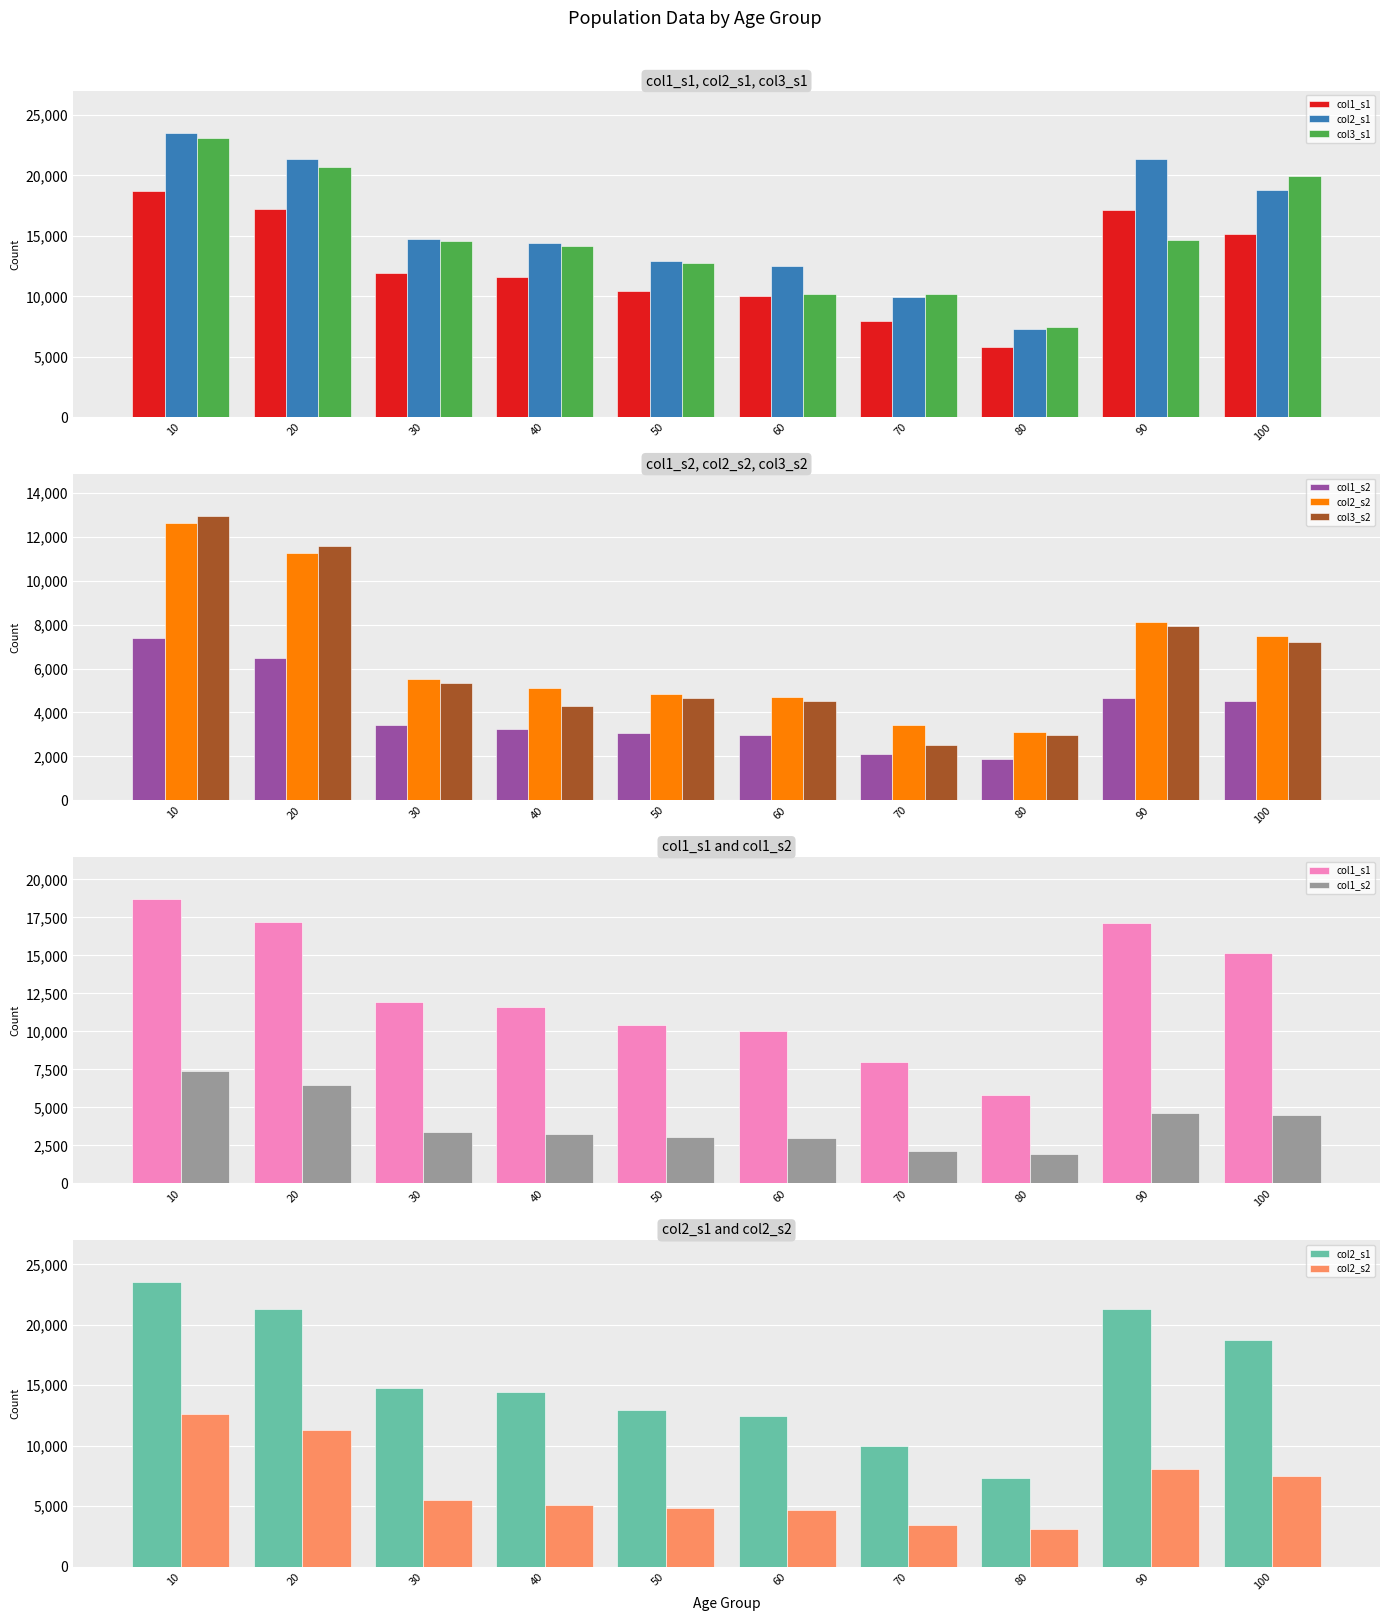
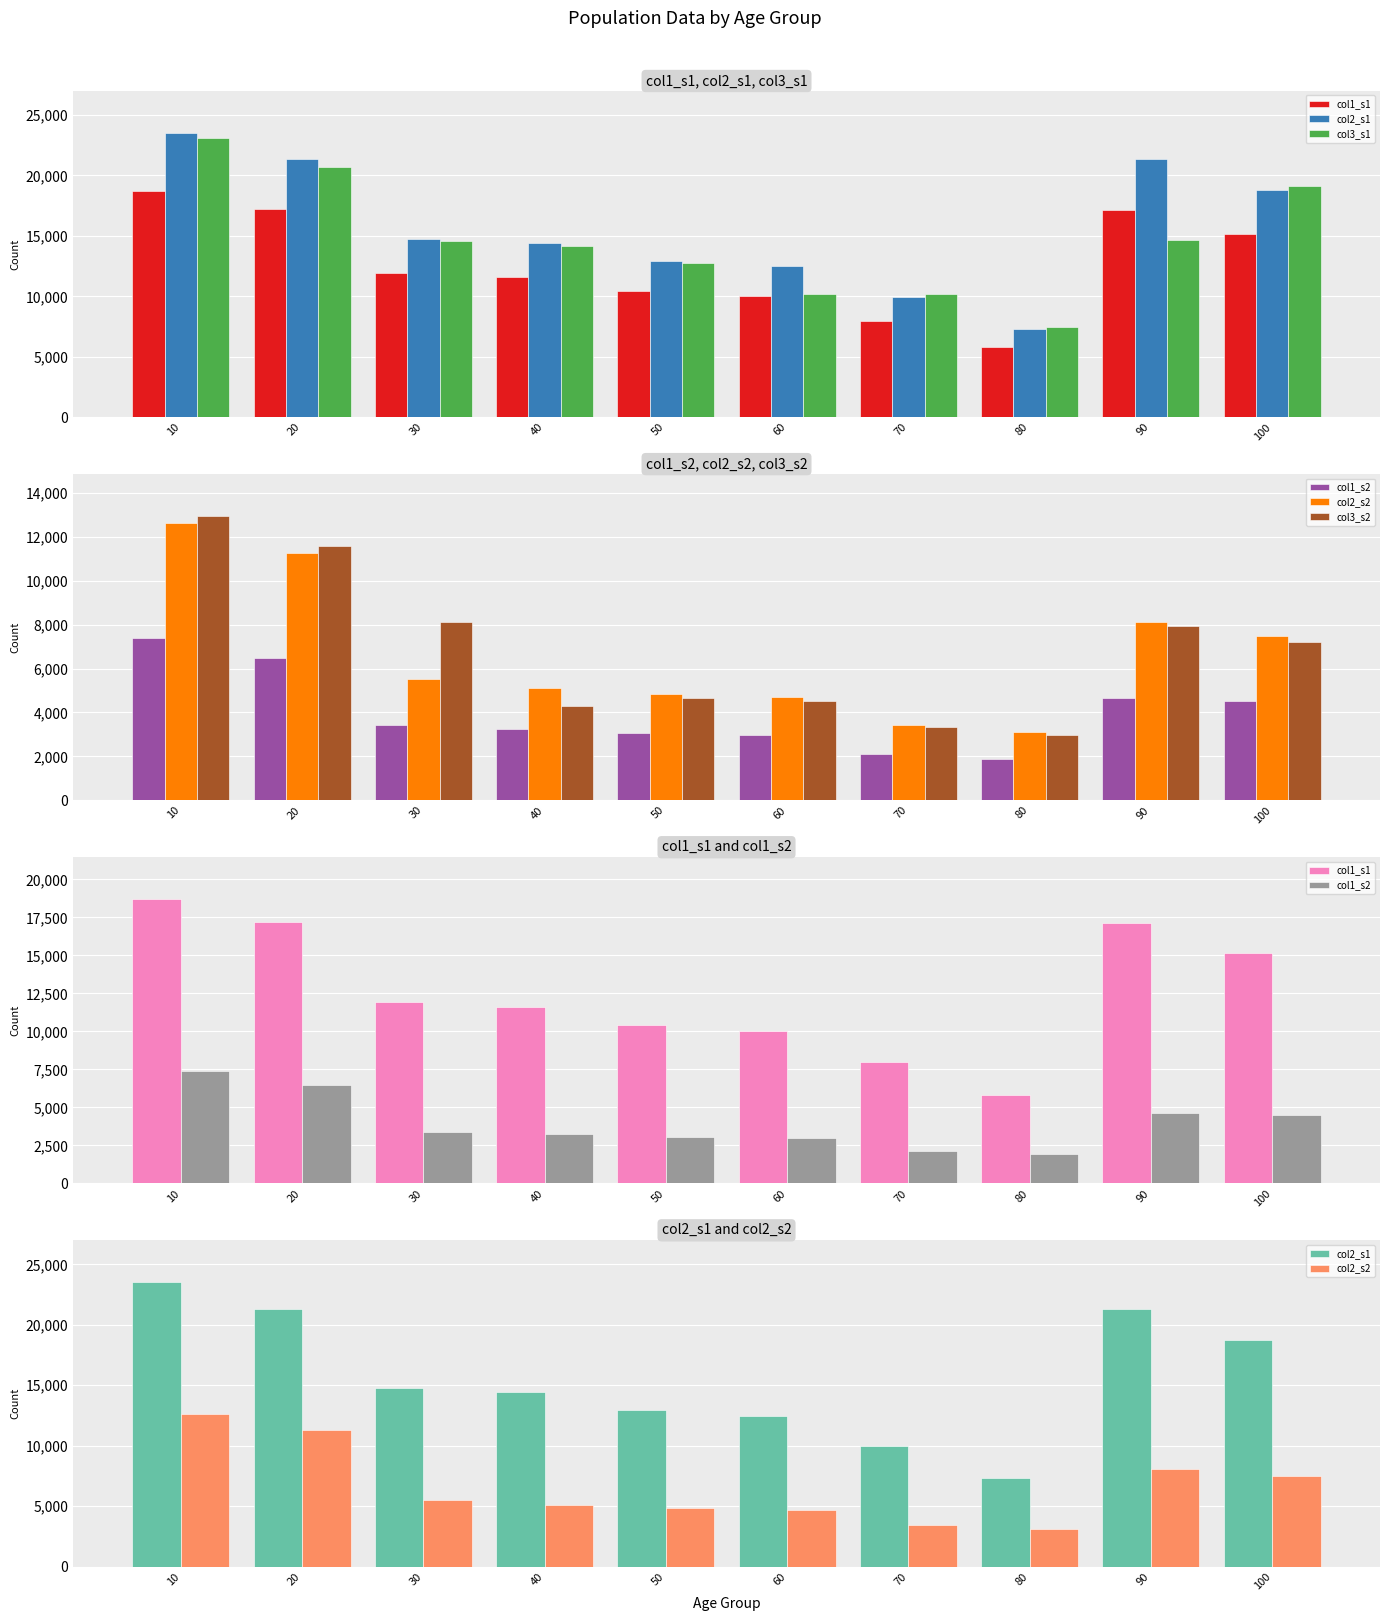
col1_s1, col2_s1, col3_s1, col3_s1, 100: 19,900 -> 19,100
col1_s2, col2_s2, col3_s2, col3_s2, 30: 5,400 -> 8,100
col1_s2, col2_s2, col3_s2, col3_s2, 70: 2,500 -> 3,300
